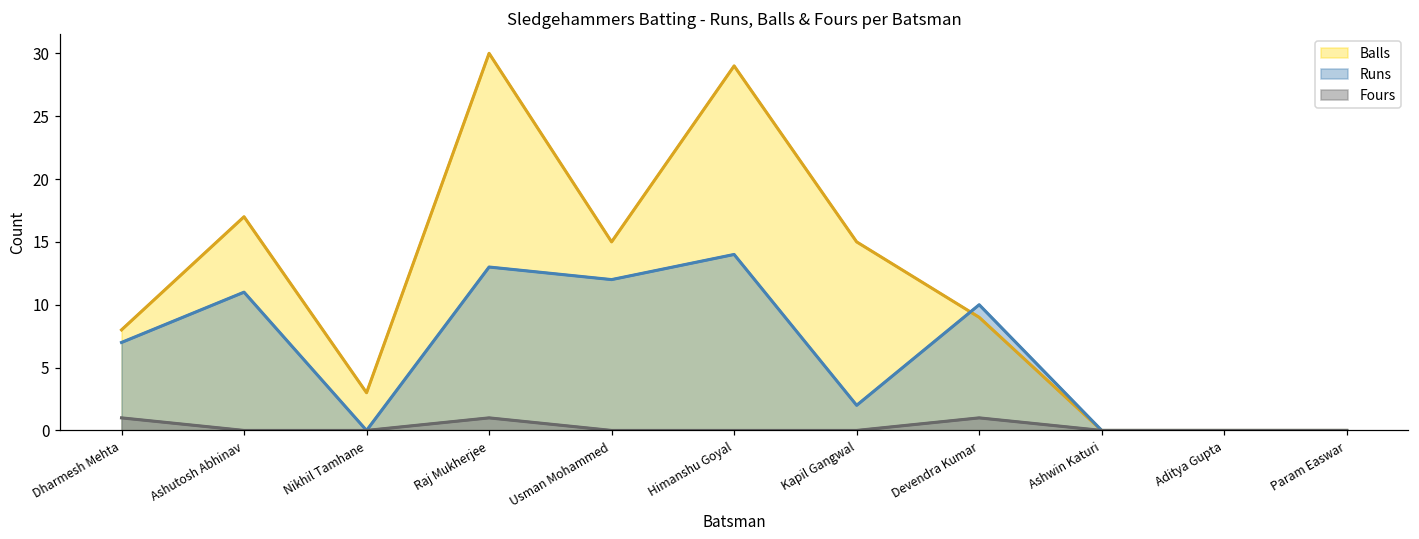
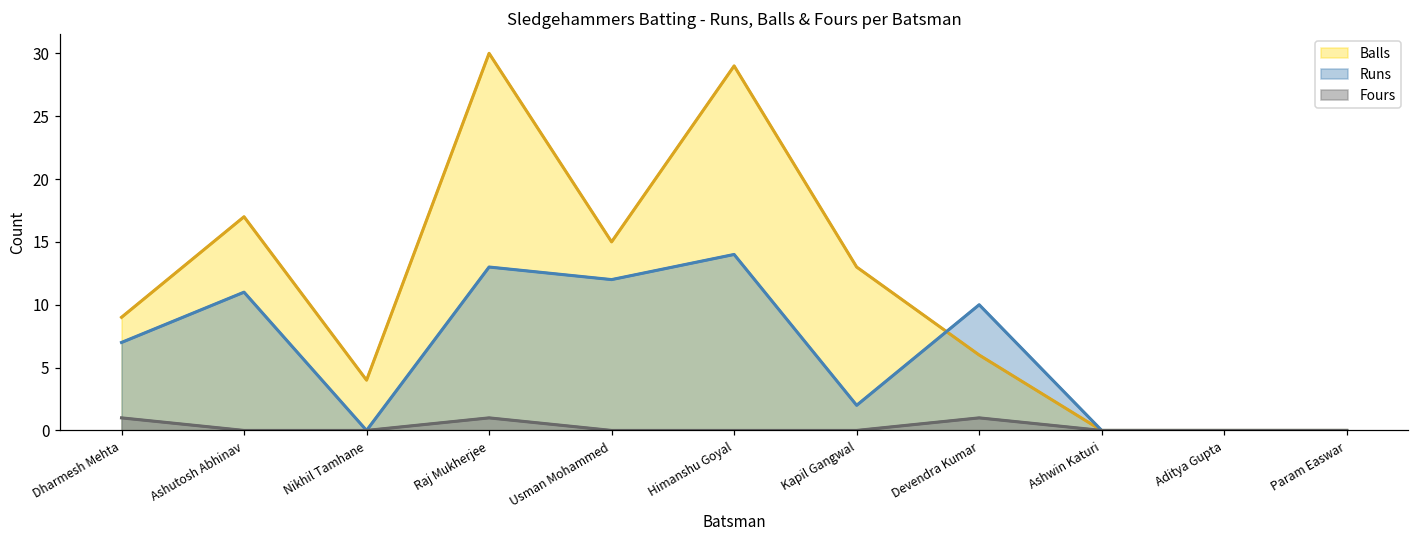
Balls, Dharmesh Mehta: 8 -> 9
Balls, Nikhil Tamhane: 3 -> 4
Balls, Kapil Gangwal: 15 -> 13
Balls, Devendra Kumar: 9 -> 6
